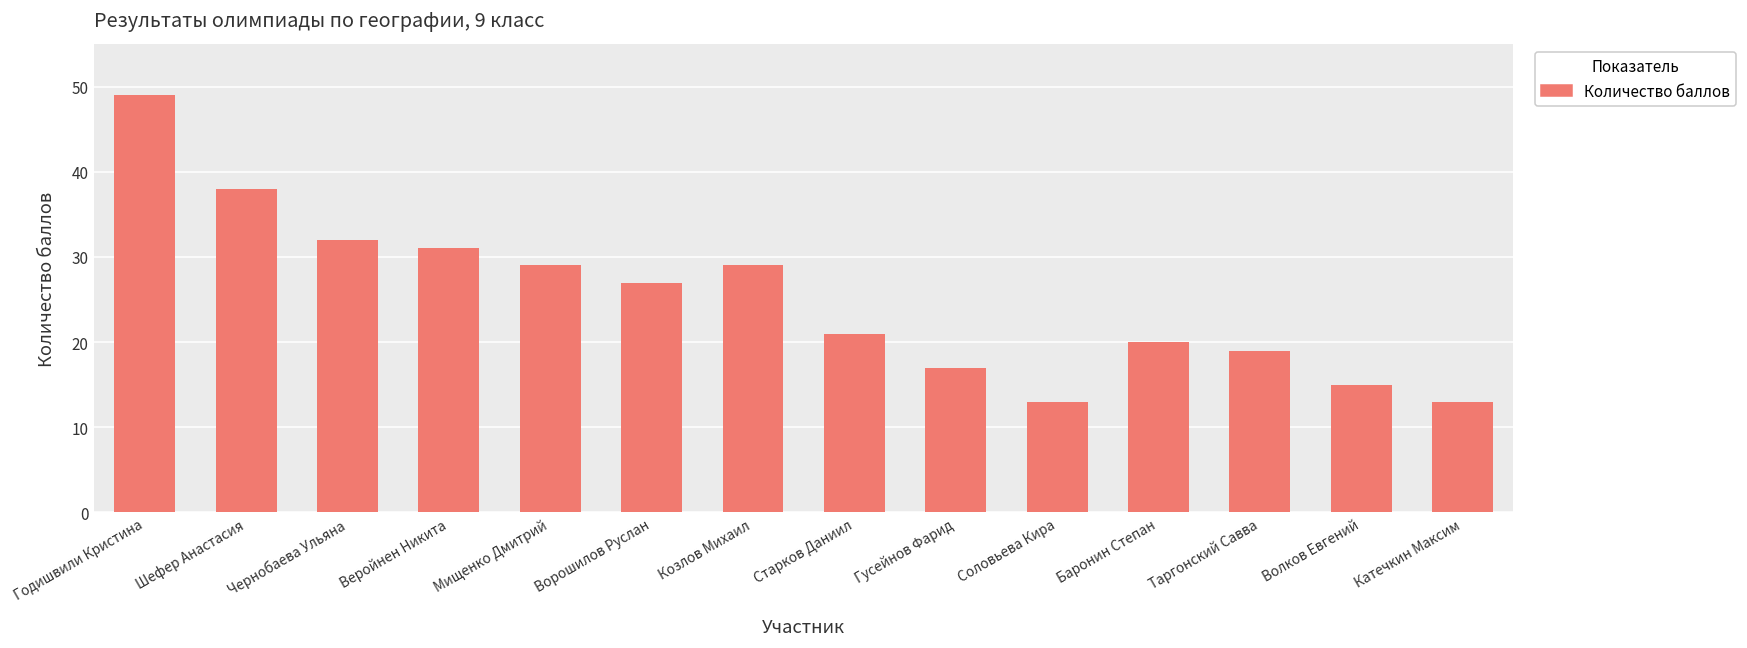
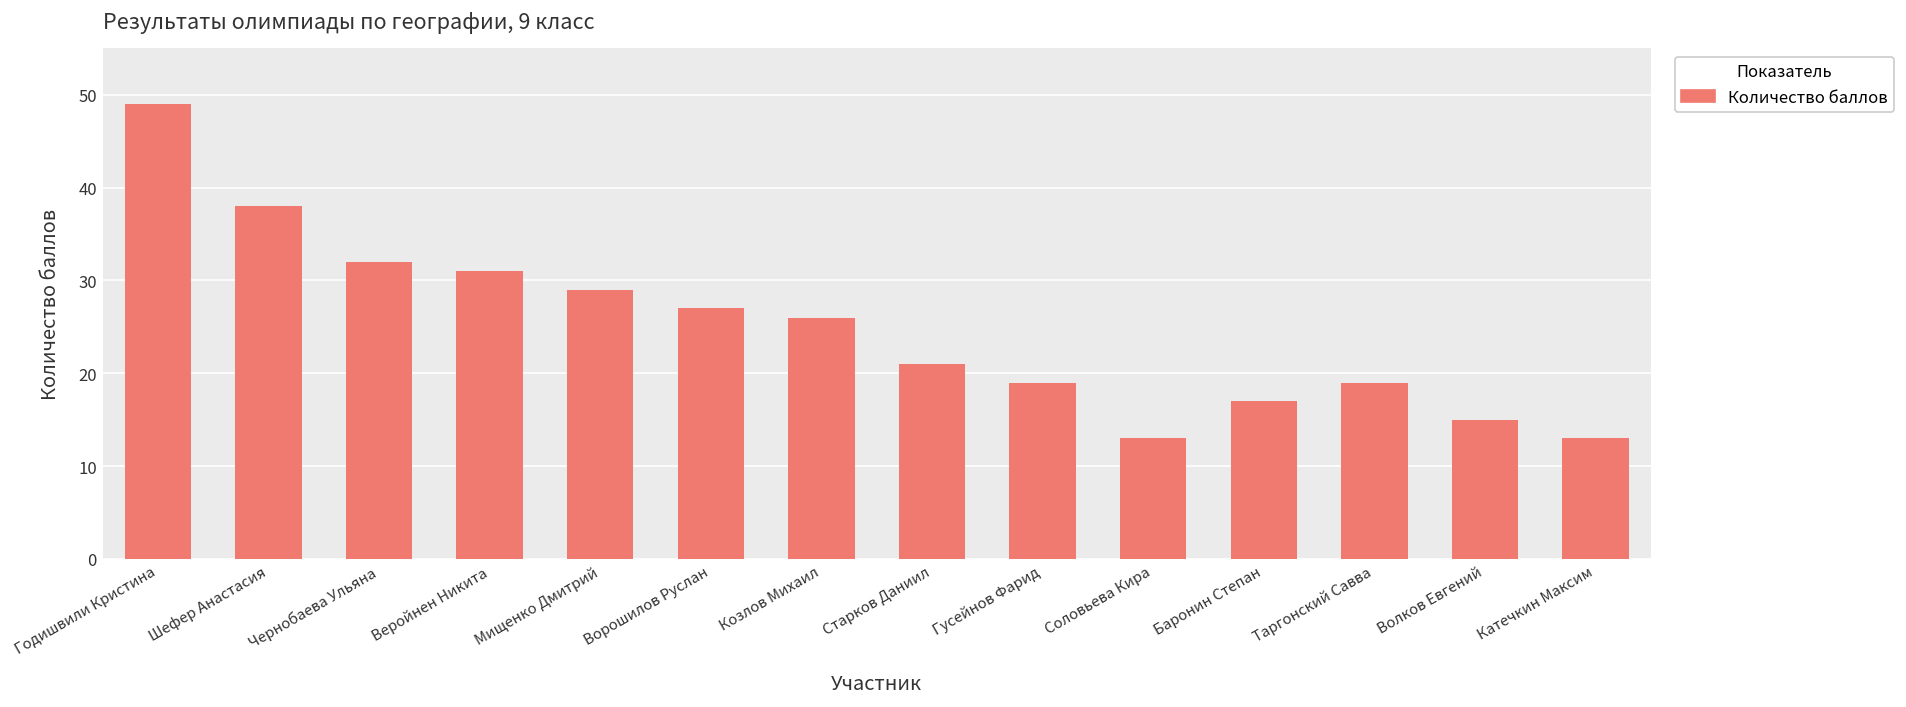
Козлов Михаил: 29 -> 26
Гусейнов Фарид: 17 -> 19
Баронин Степан: 20 -> 17
